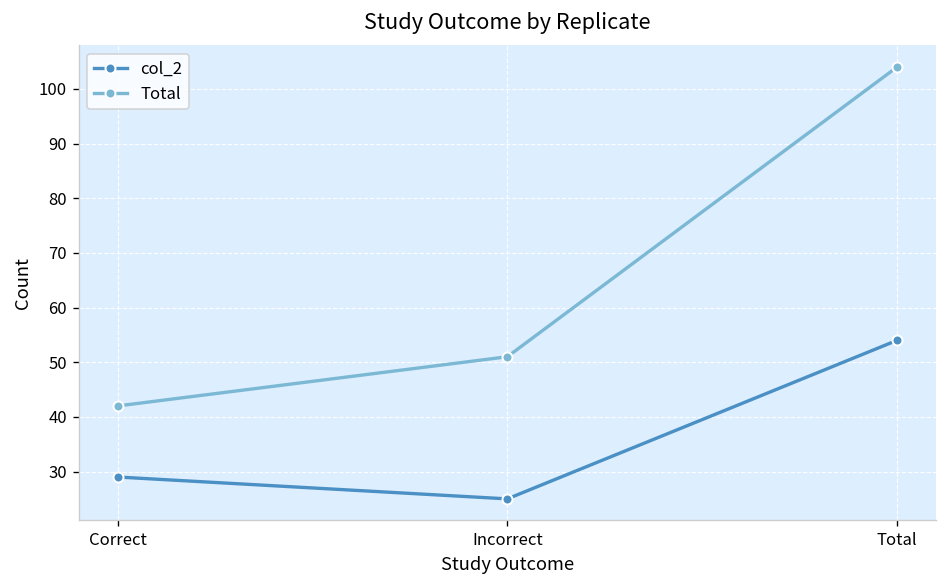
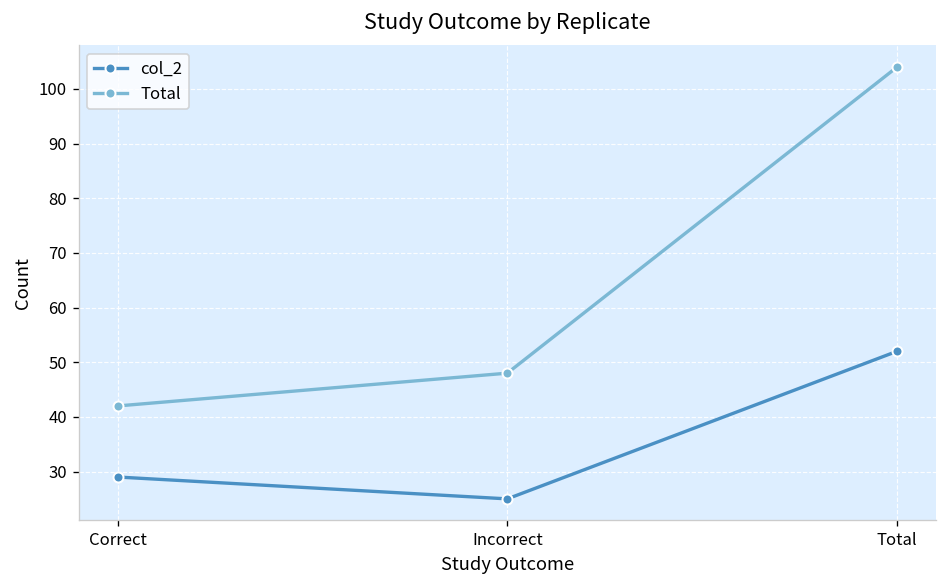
Total, Incorrect: 51 -> 48
col_2, Total: 54 -> 52
